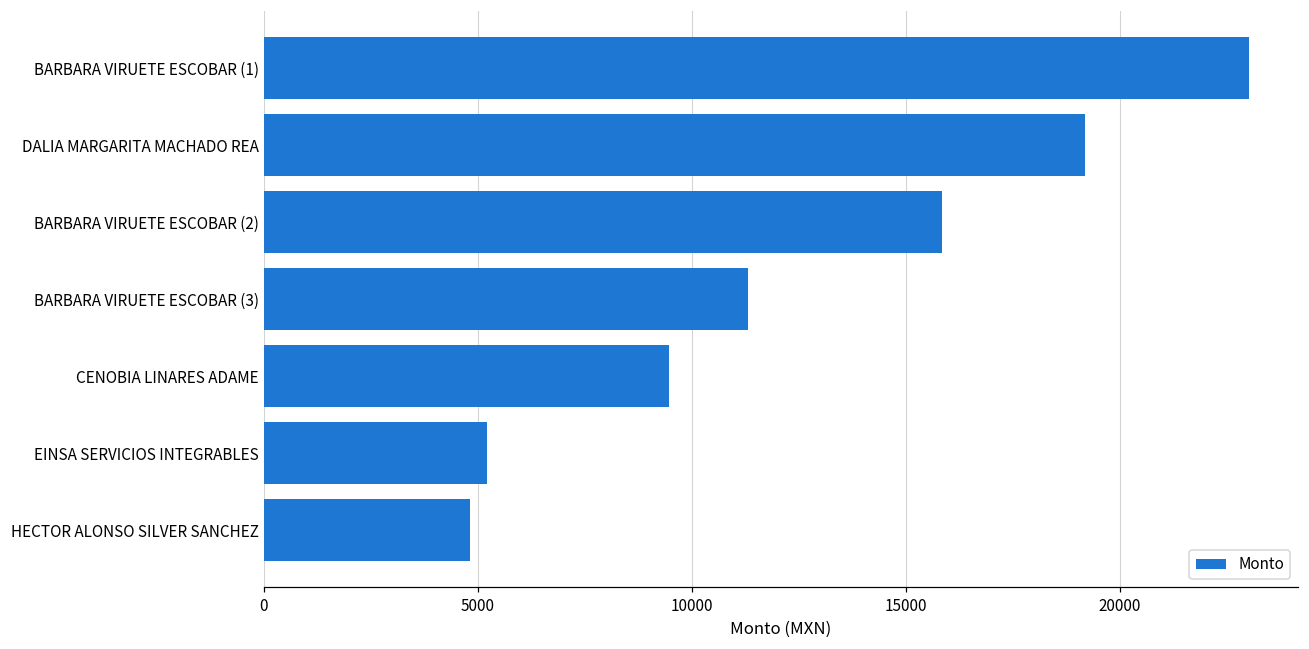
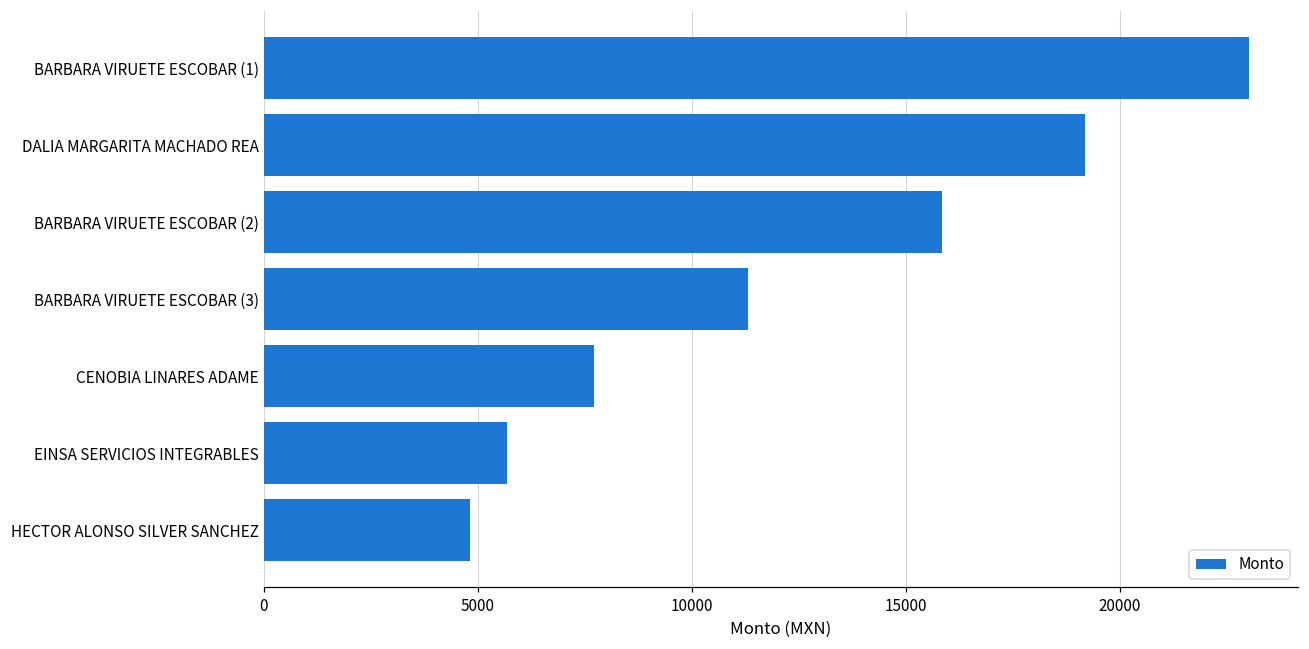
CENOBIA LINARES ADAME: 9500 -> 7700
EINSA SERVICIOS INTEGRABLES: 5200 -> 5700
